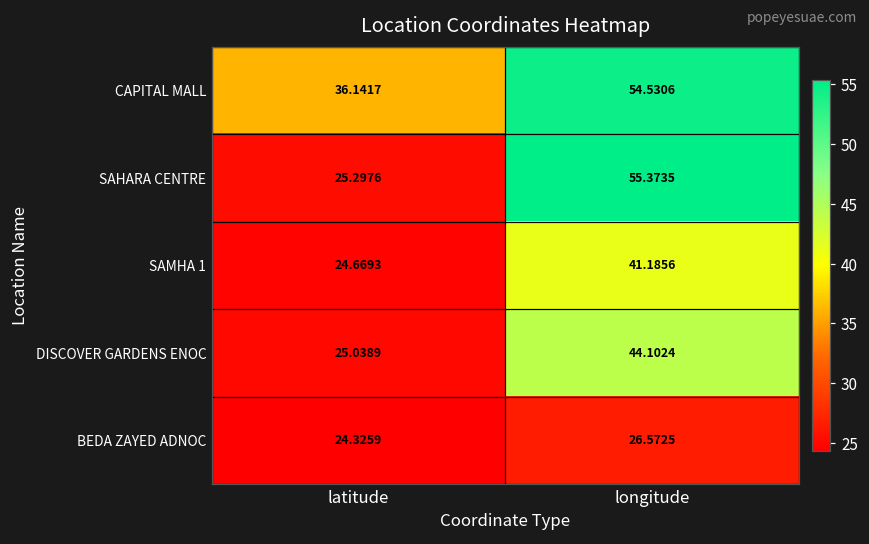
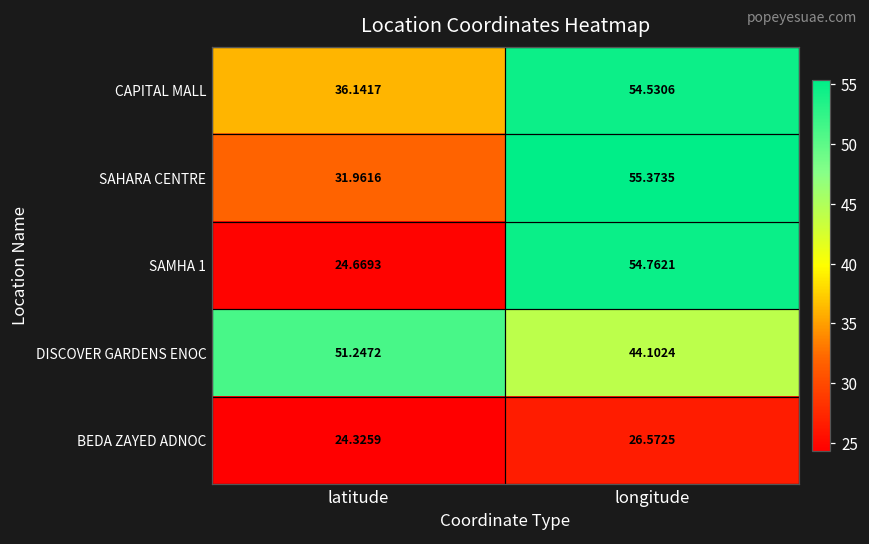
SAHARA CENTRE, latitude: 25.2976 -> 31.9616
SAMHA 1, longitude: 41.1856 -> 54.7621
DISCOVER GARDENS ENOC, latitude: 25.0389 -> 51.2472
